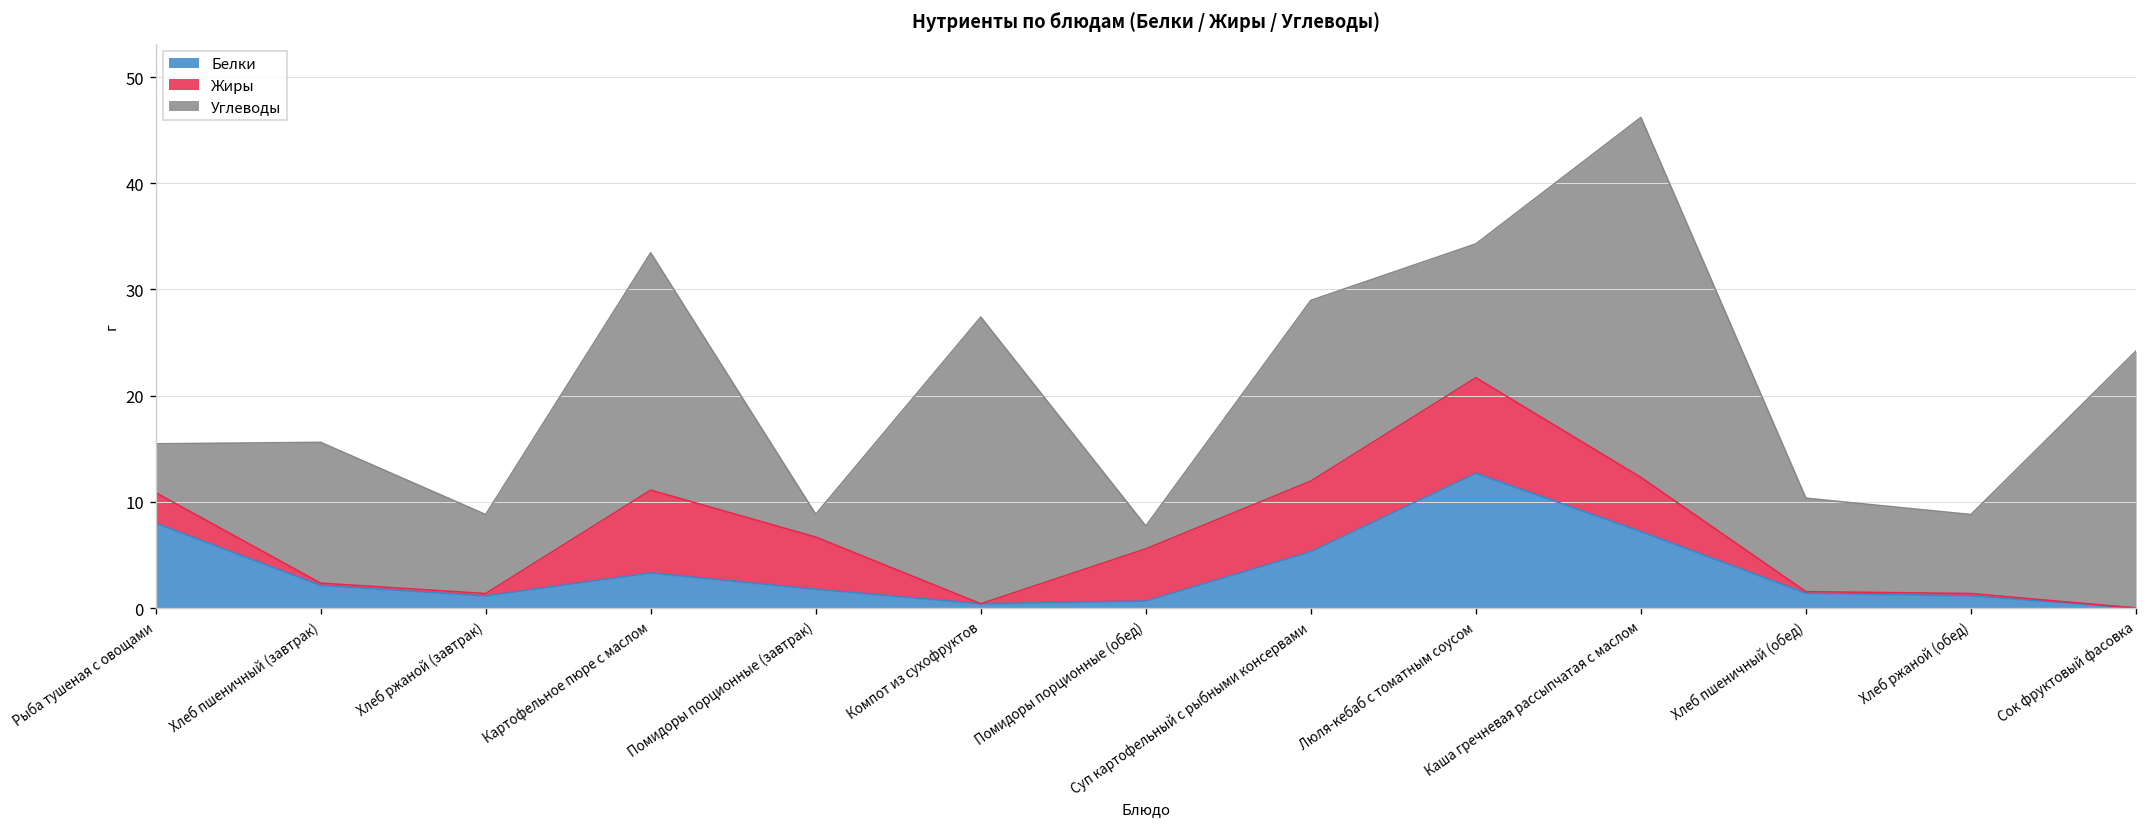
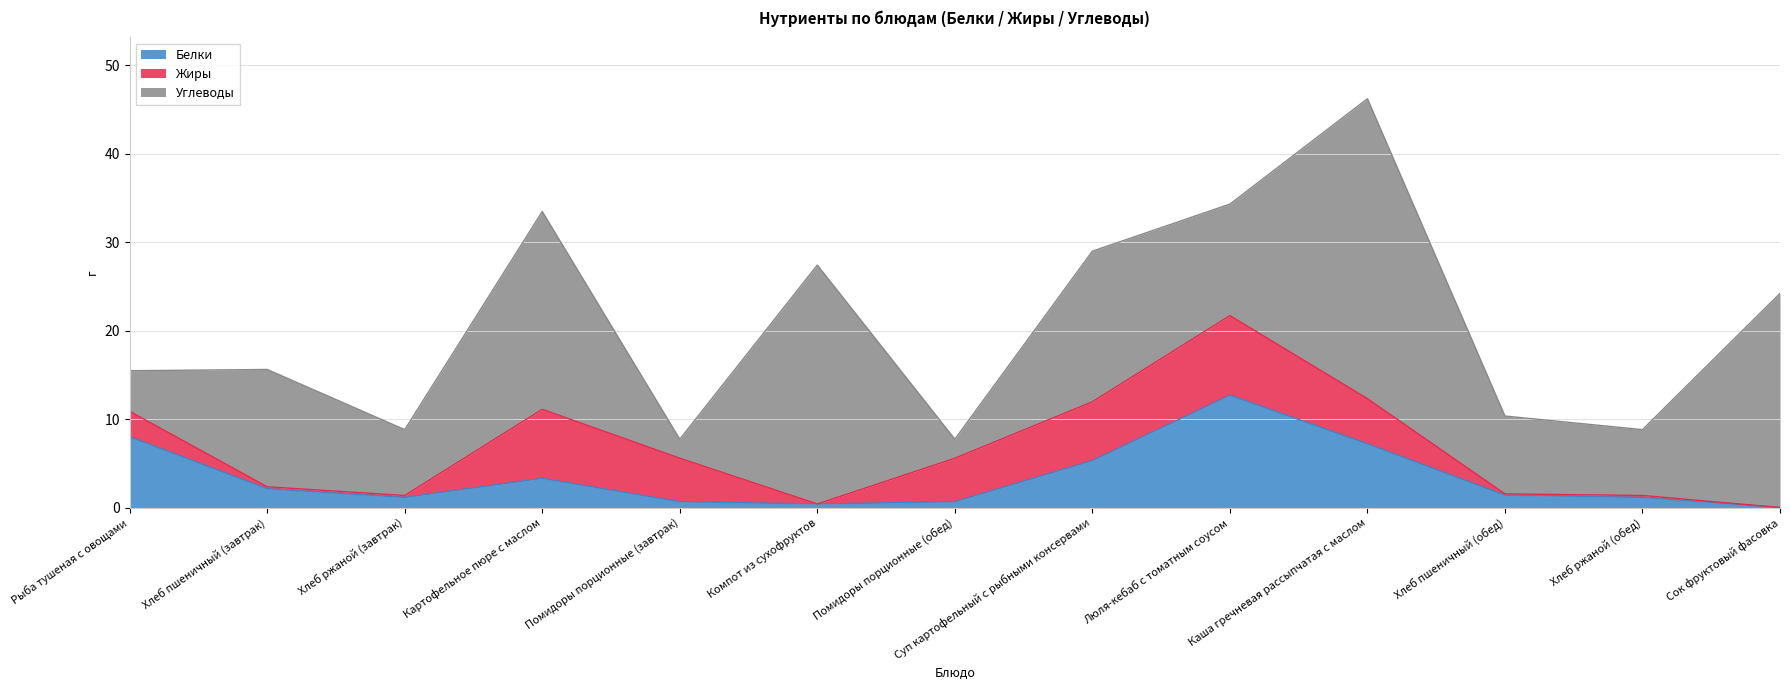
Белки, Помидоры порционные (завтрак): 2 -> 1
